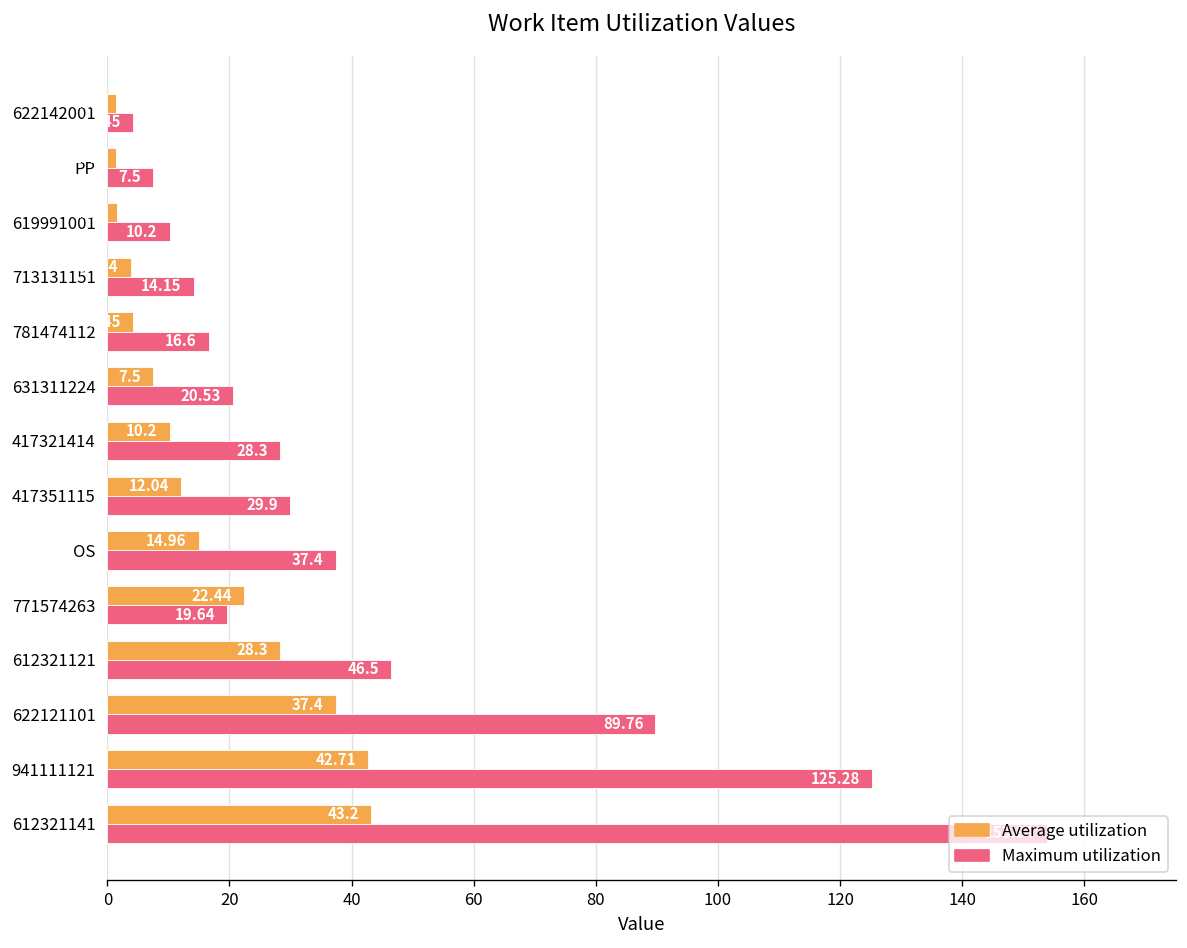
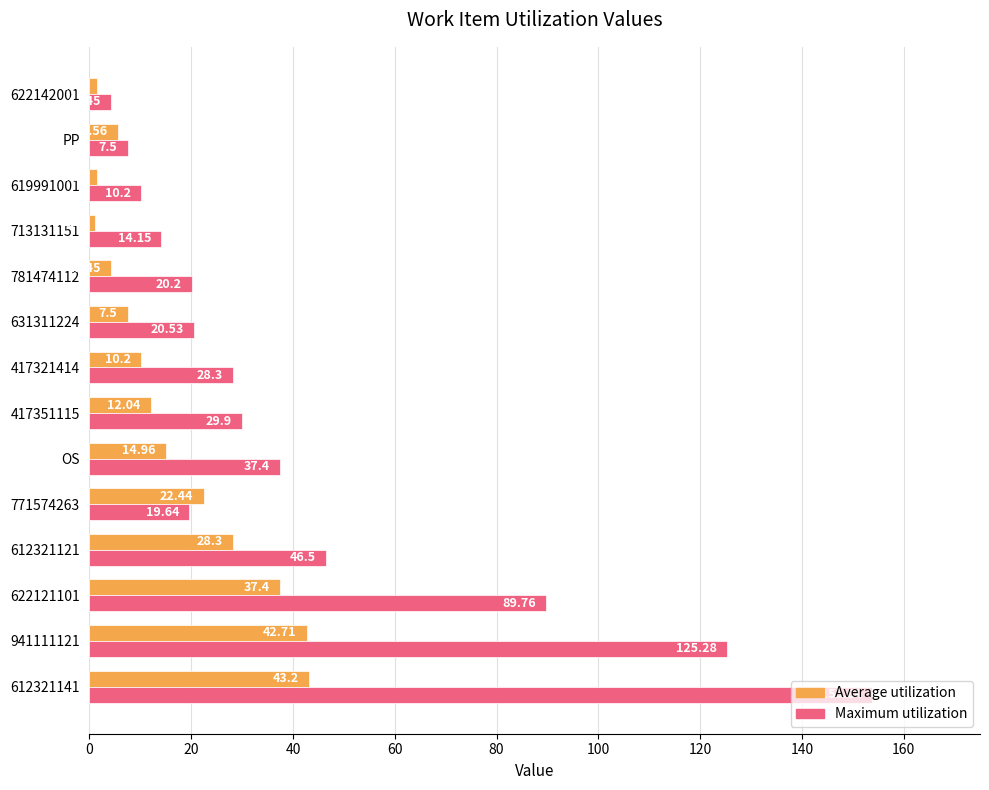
Average utilization, PP: 1 -> 6
Average utilization, 713131151: 4 -> 1
Maximum utilization, 781474112: 16.6 -> 20.2
